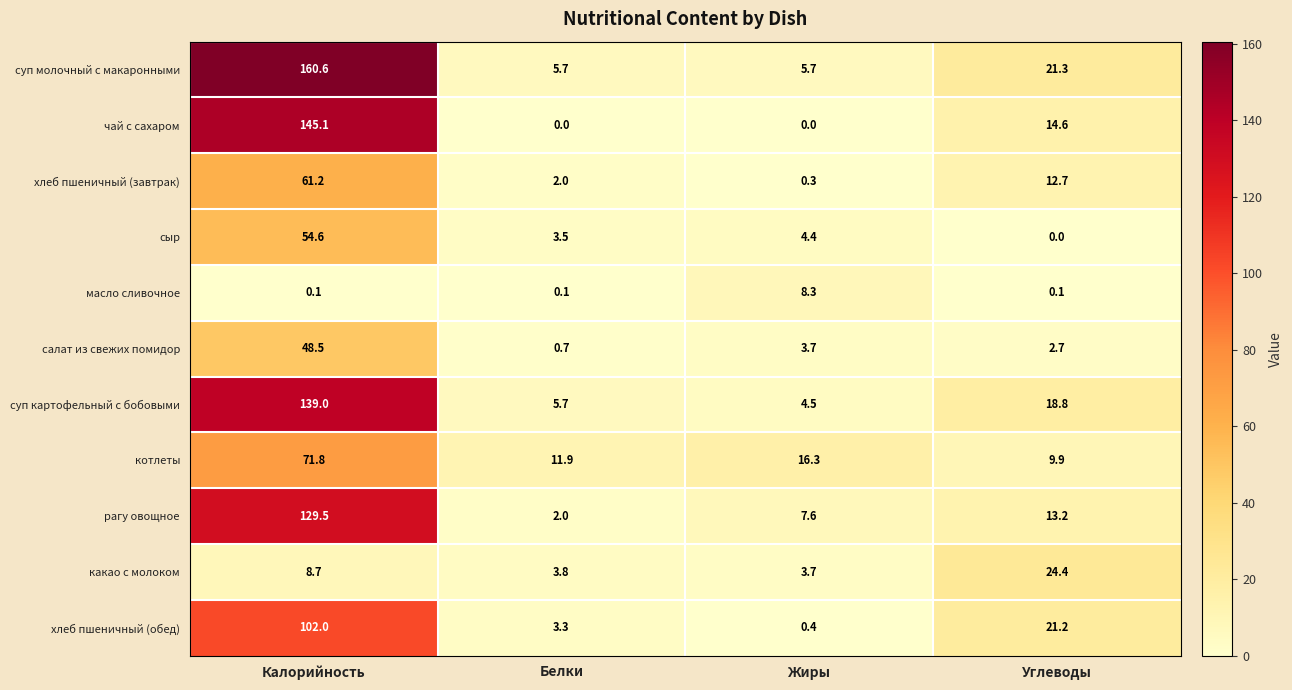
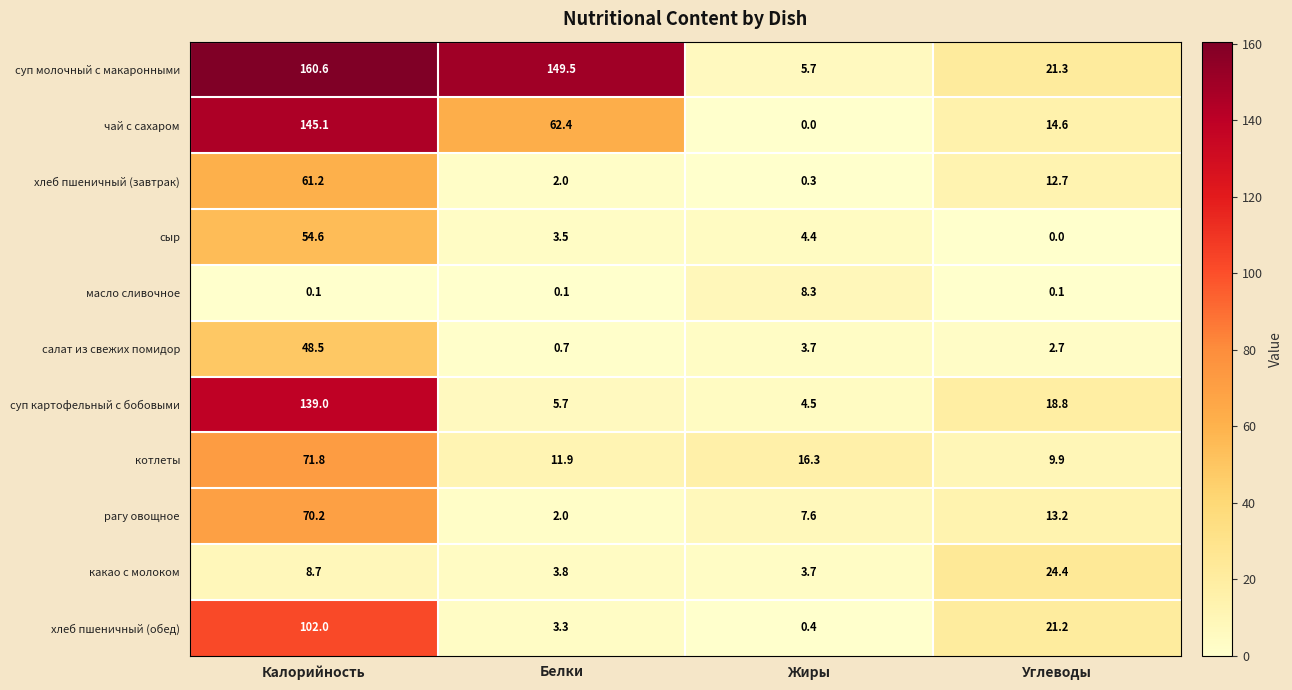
суп молочный с макаронными, Белки: 5.7 -> 149.5
чай с сахаром, Белки: 0.0 -> 62.4
рагу овощное, Калорийность: 129.5 -> 70.2
